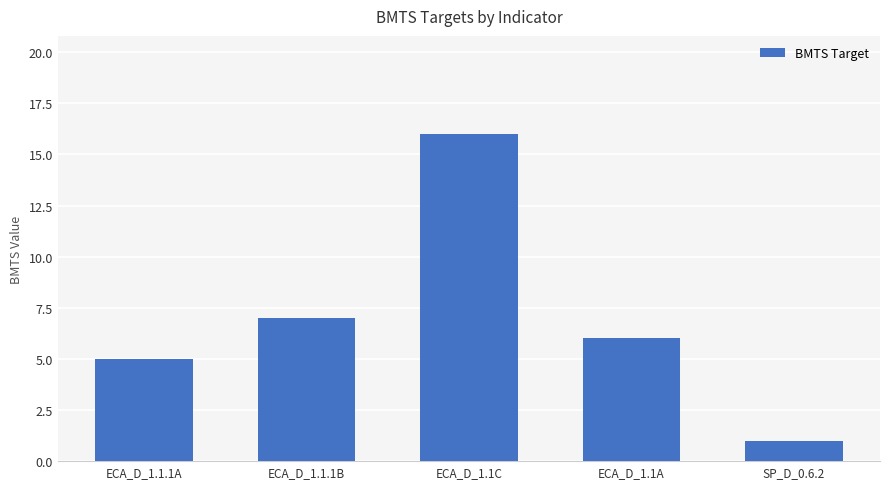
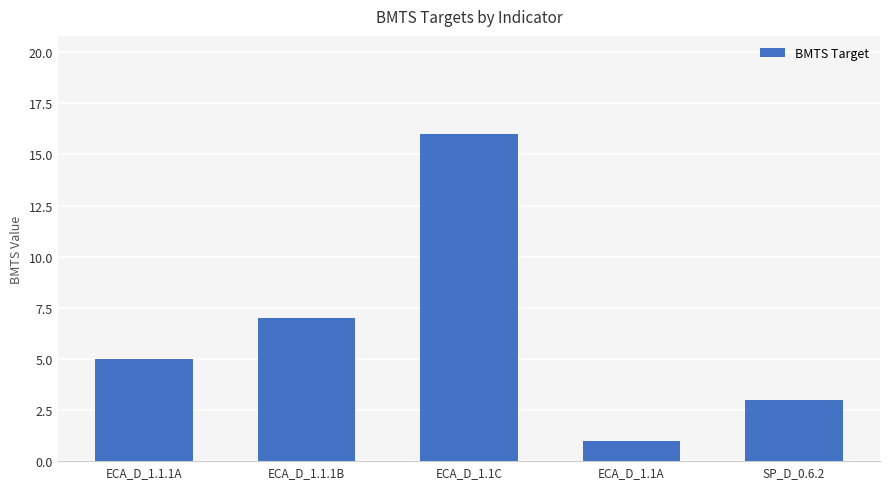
ECA_D_1.1A: 6 -> 1
SP_D_0.6.2: 1 -> 3
